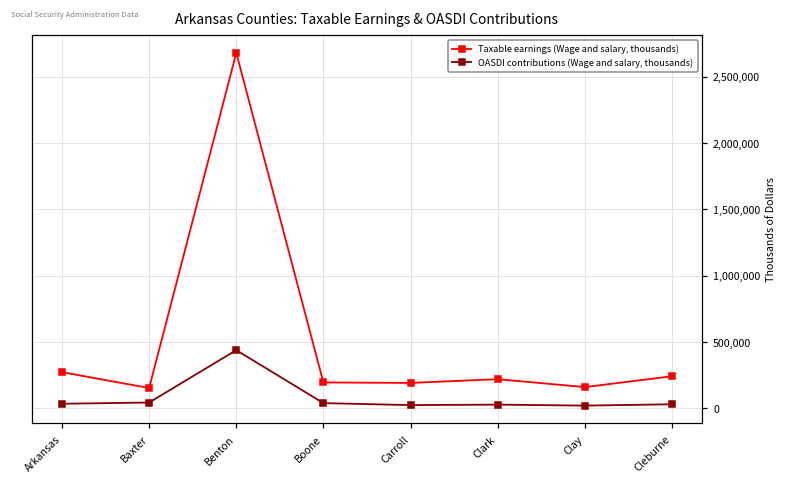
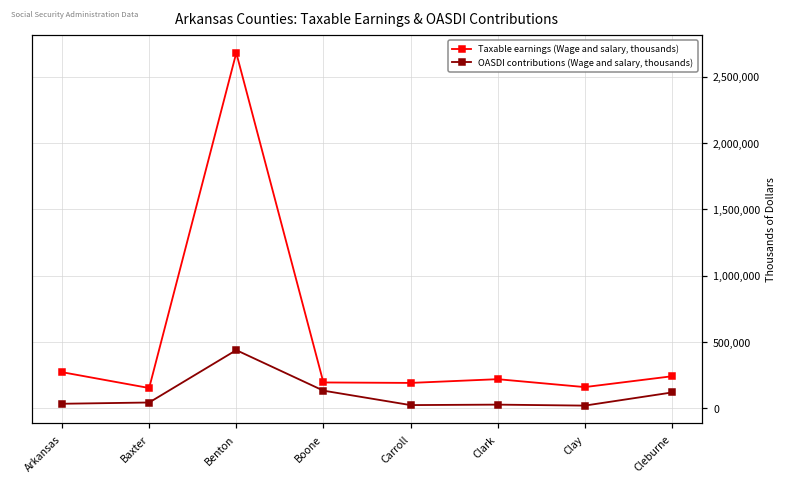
OASDI contributions (Wage and salary, thousands), Boone: 40,000 -> 130,000
OASDI contributions (Wage and salary, thousands), Cleburne: 30,000 -> 120,000
